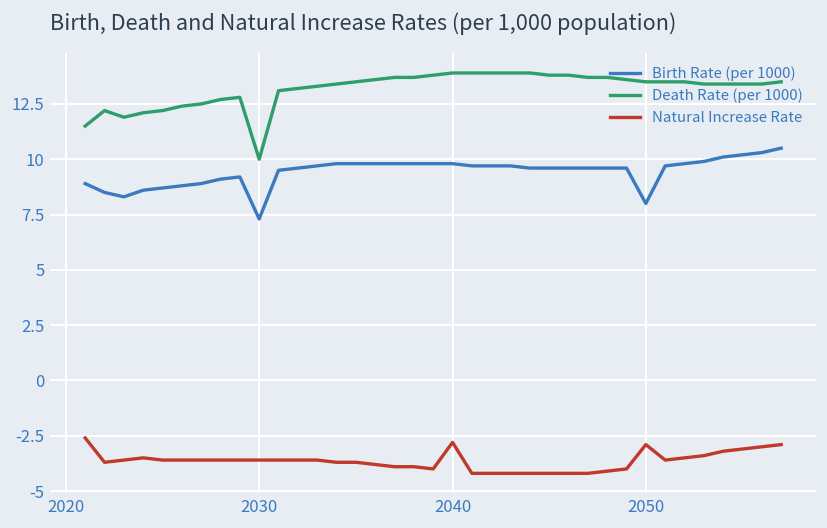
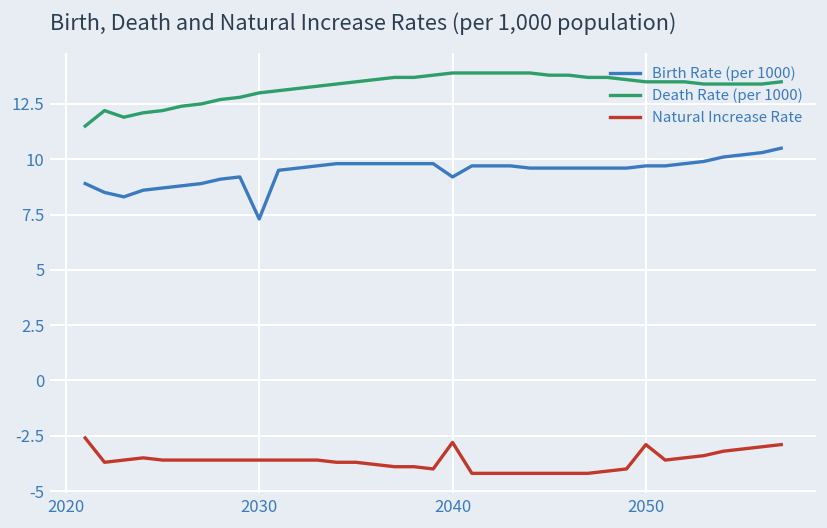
Death Rate (per 1000), 2030: 10 -> 13
Birth Rate (per 1000), 2040: 9.8 -> 9.2
Birth Rate (per 1000), 2050: 8.0 -> 9.7
